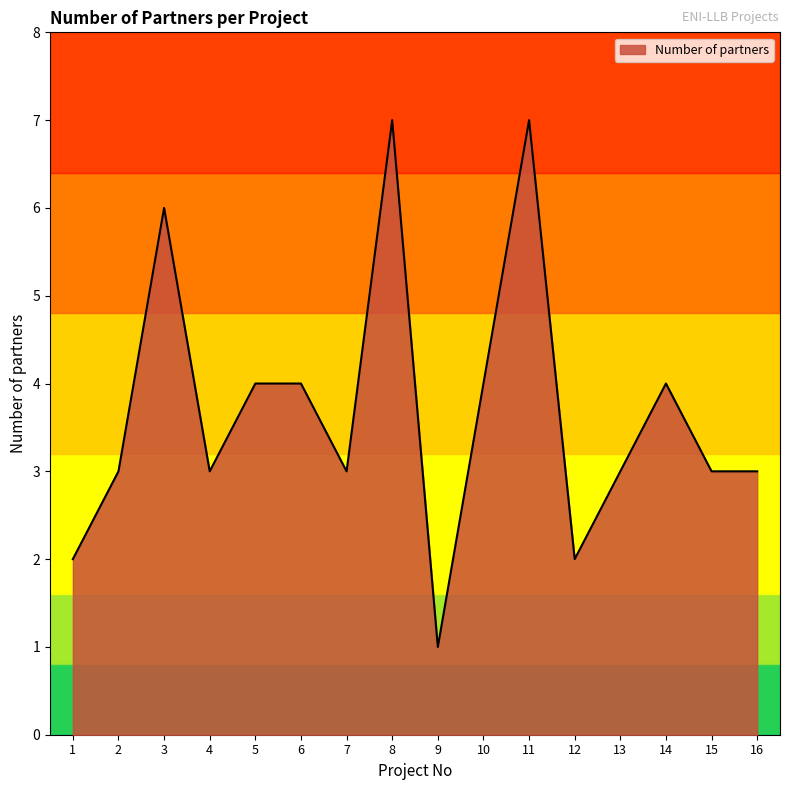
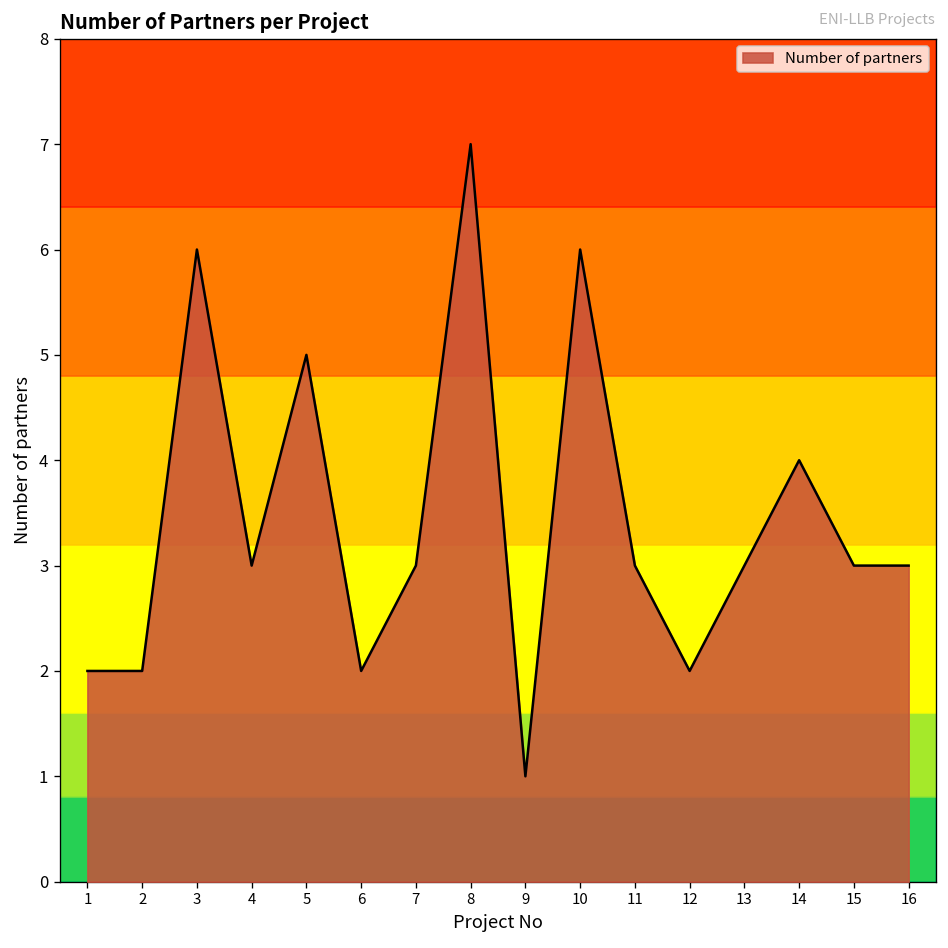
Number of partners, 2: 3 -> 2
Number of partners, 5: 4 -> 5
Number of partners, 6: 4 -> 2
Number of partners, 10: 4 -> 6
Number of partners, 11: 7 -> 3
